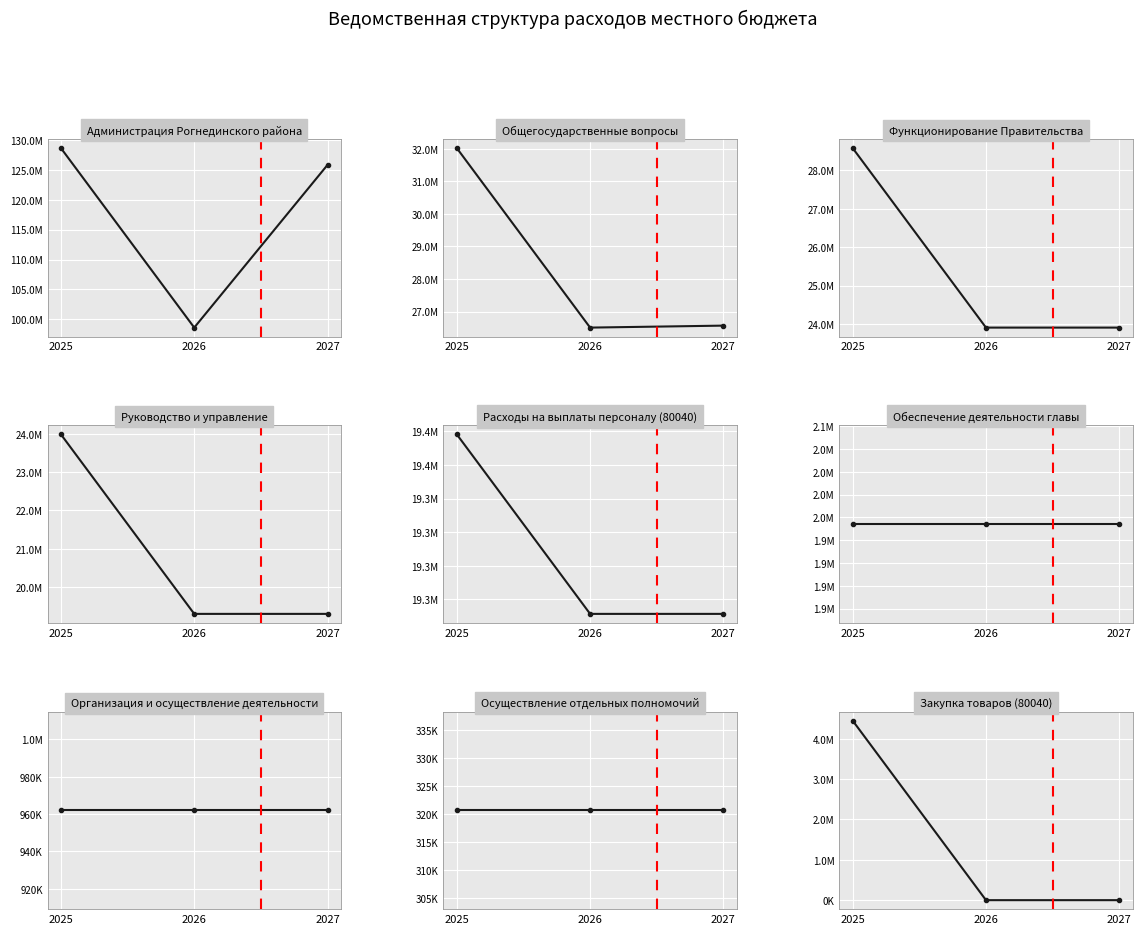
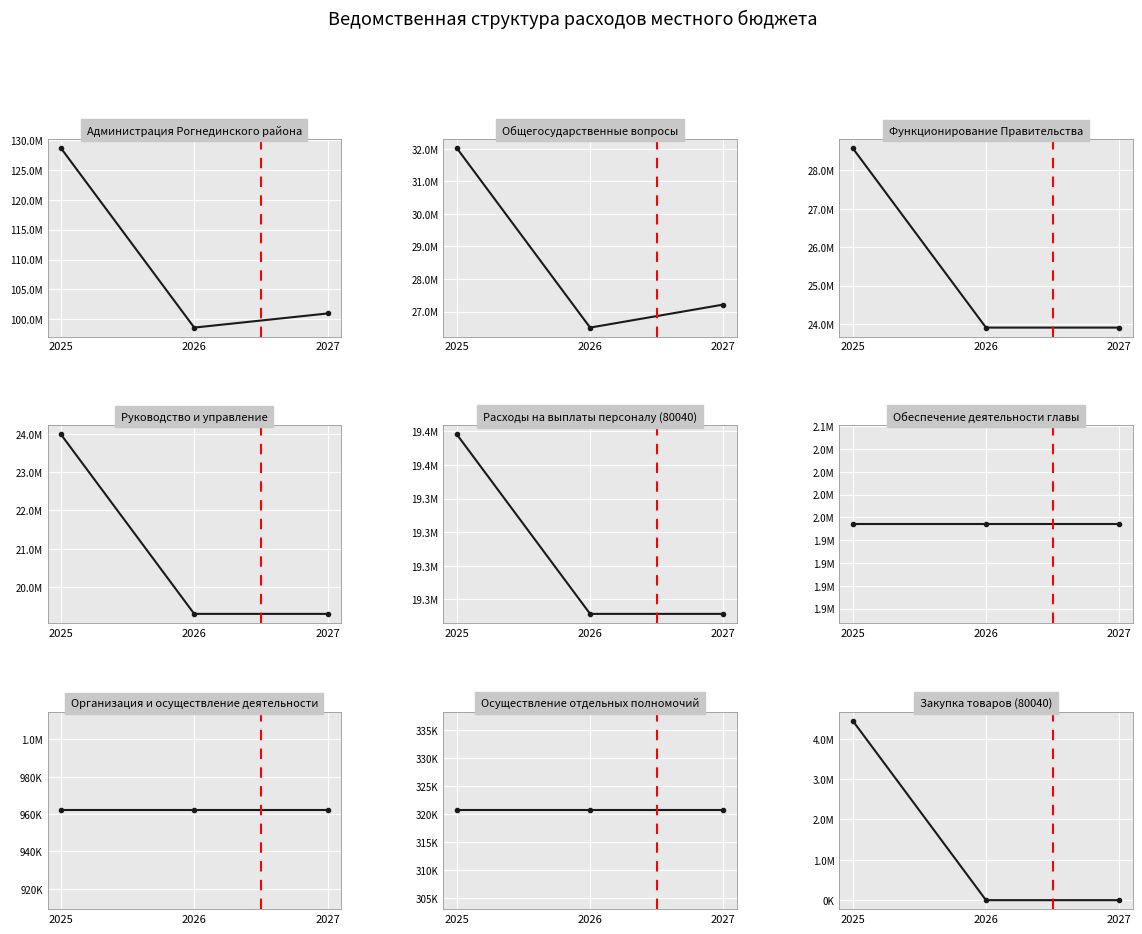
Администрация Рогнединского района, 2027: 126000000 -> 101000000
Общегосударственные вопросы, 2027: 26600000 -> 27200000
